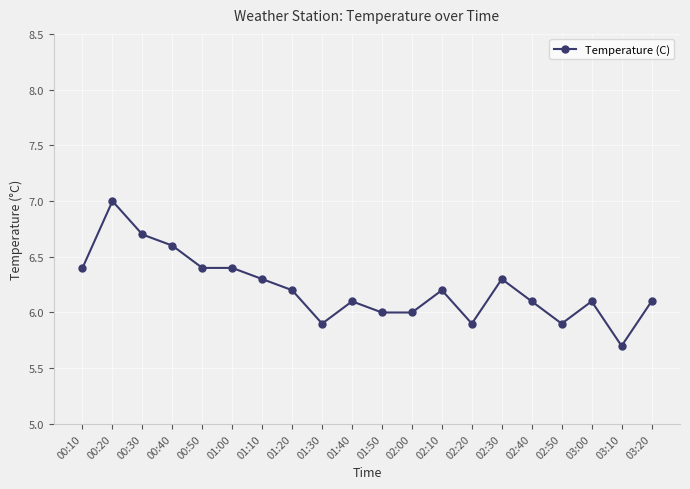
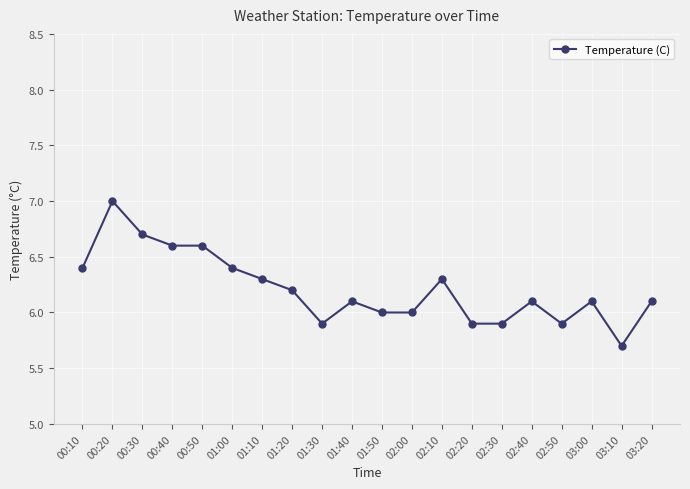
00:50: 6.4 -> 6.6
02:10: 6.2 -> 6.3
02:30: 6.3 -> 5.9
